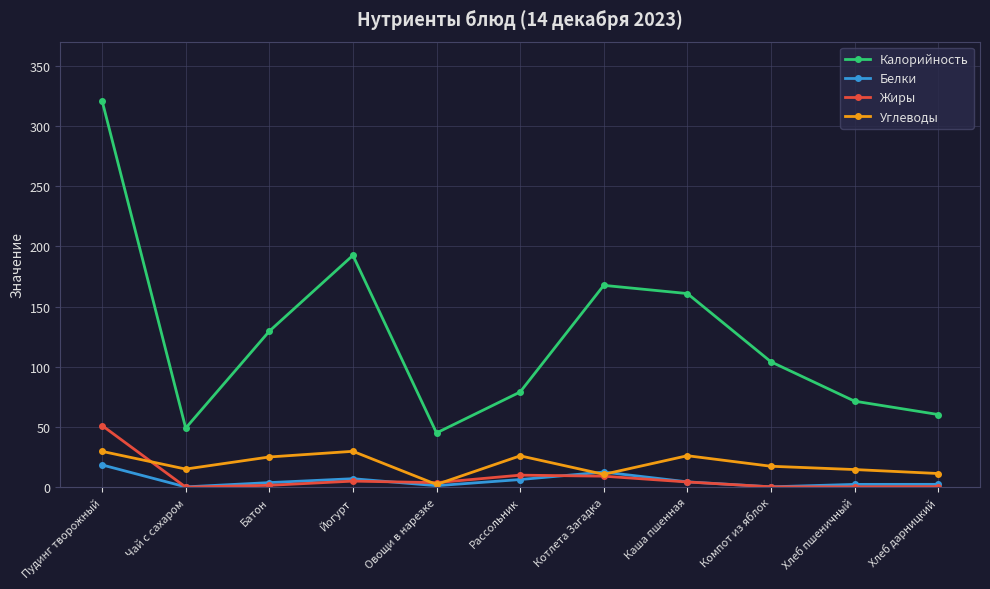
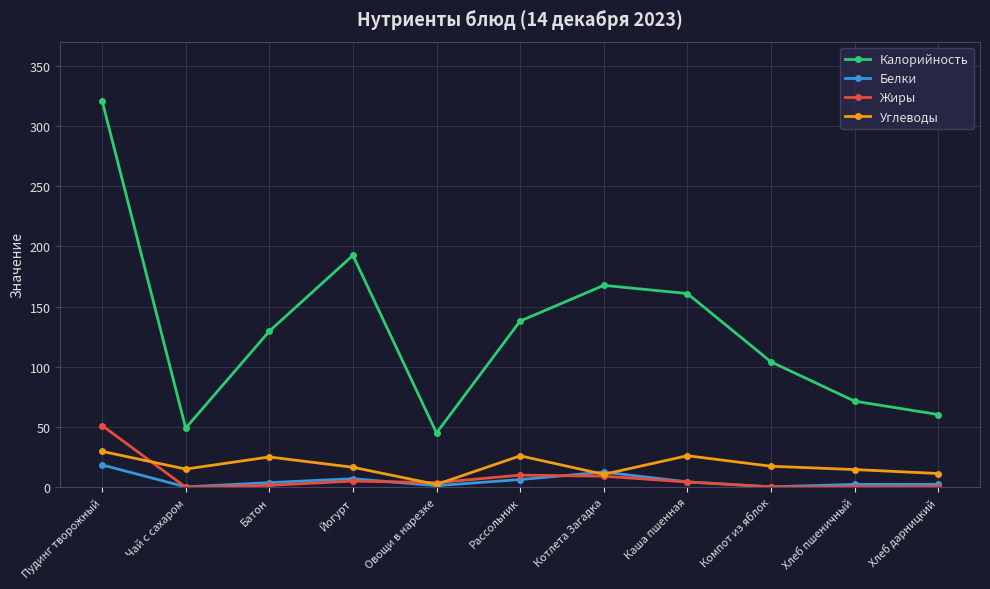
Углеводы, Йогурт: 30 -> 16
Калорийность, Рассольник: 79 -> 138
